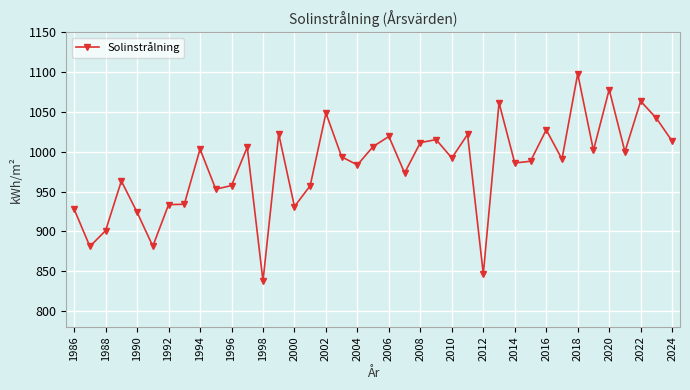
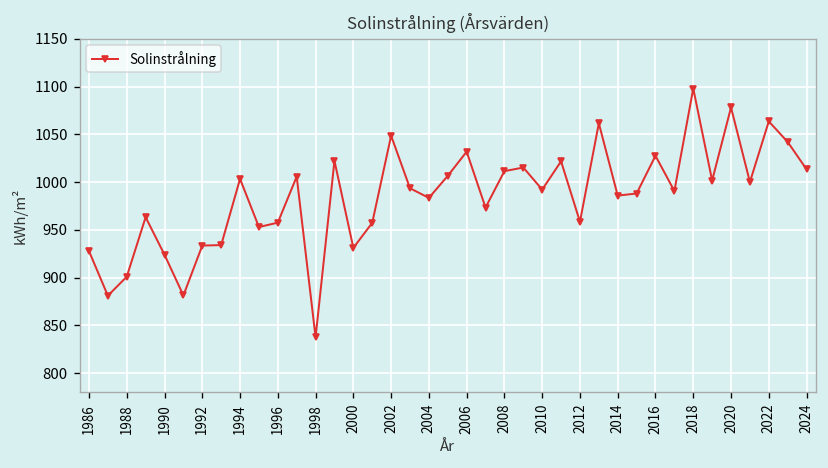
2006: 1020 -> 1030
2012: 850 -> 960
